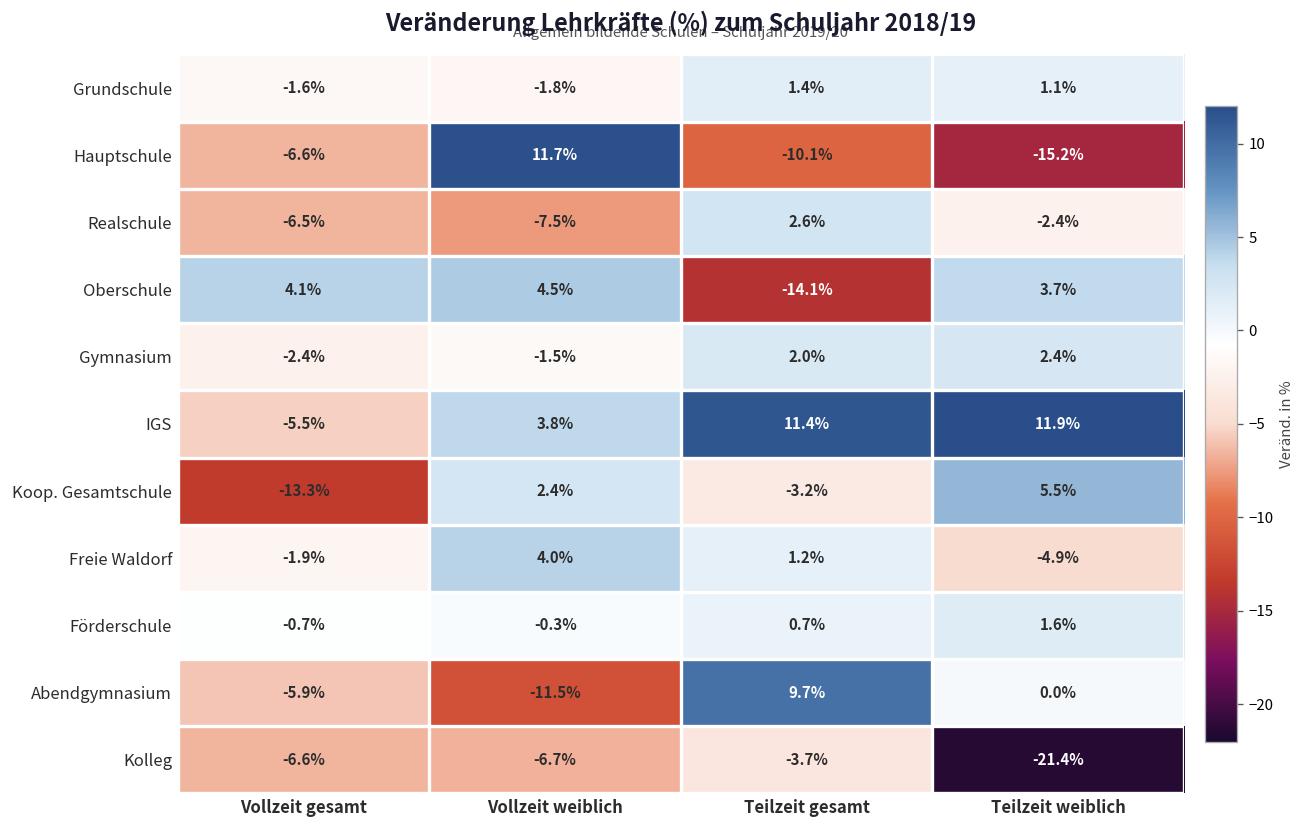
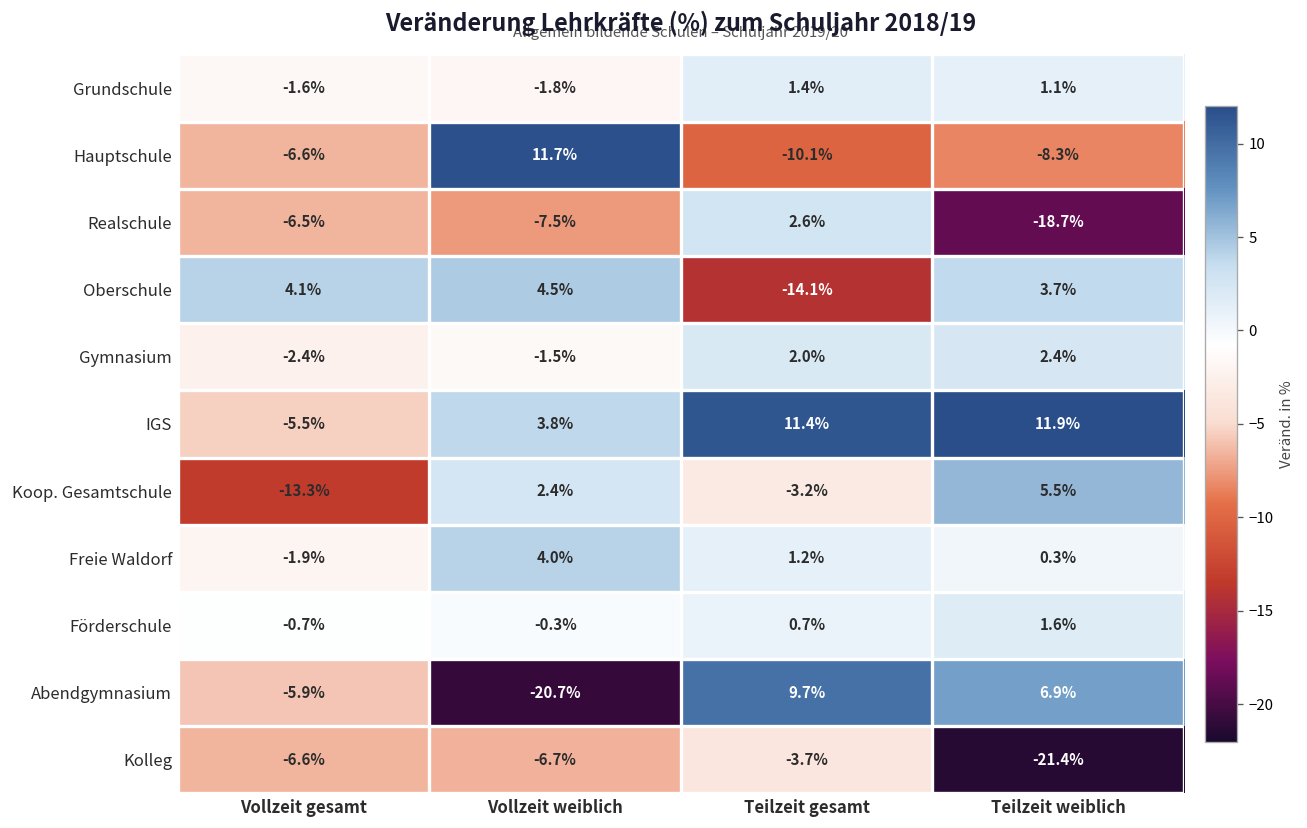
Hauptschule, Teilzeit weiblich: -15.2% -> -8.3%
Realschule, Teilzeit weiblich: -2.4% -> -18.7%
Freie Waldorf, Teilzeit weiblich: -4.9% -> 0.3%
Abendgymnasium, Vollzeit weiblich: -11.5% -> -20.7%
Abendgymnasium, Teilzeit weiblich: 0.0% -> 6.9%
